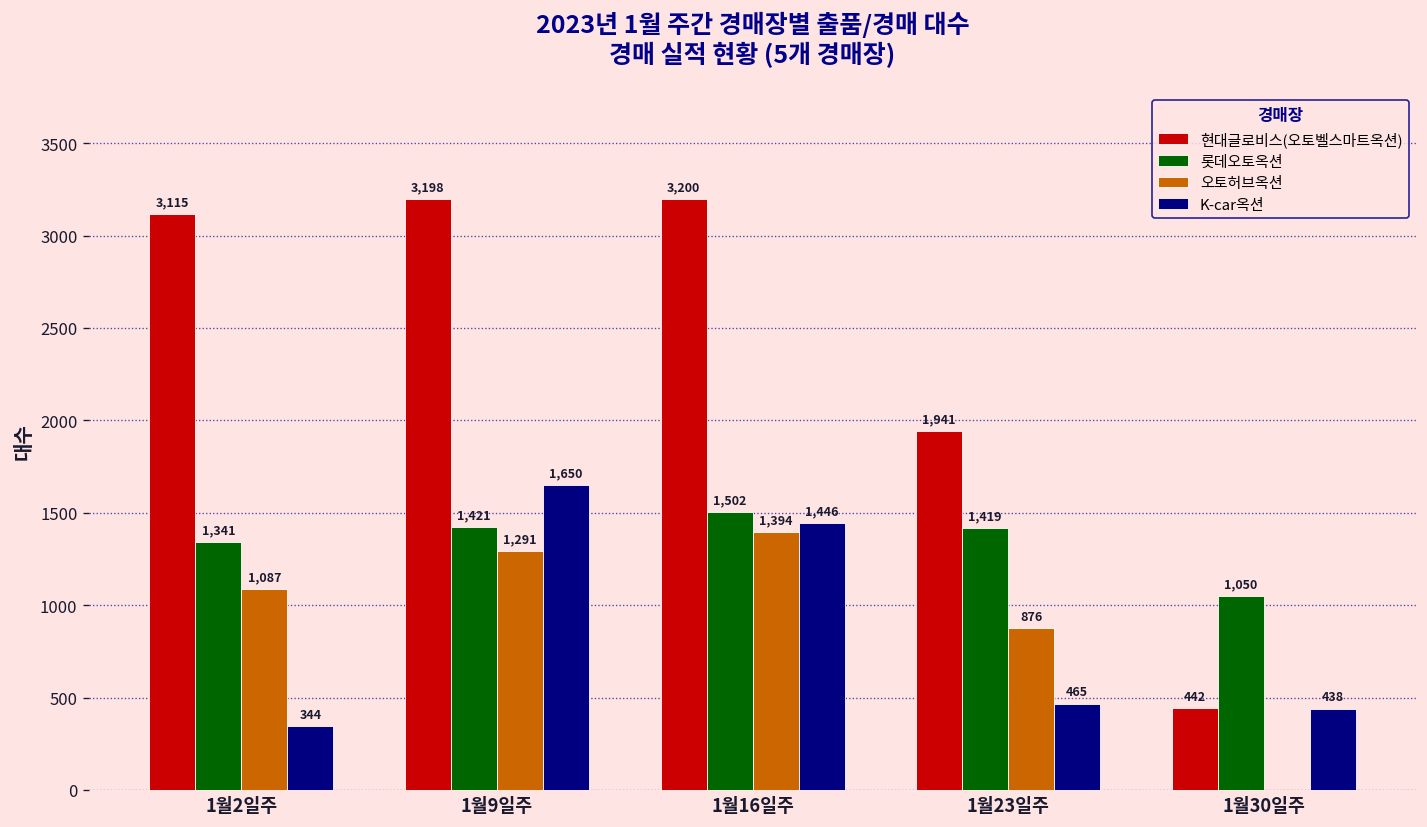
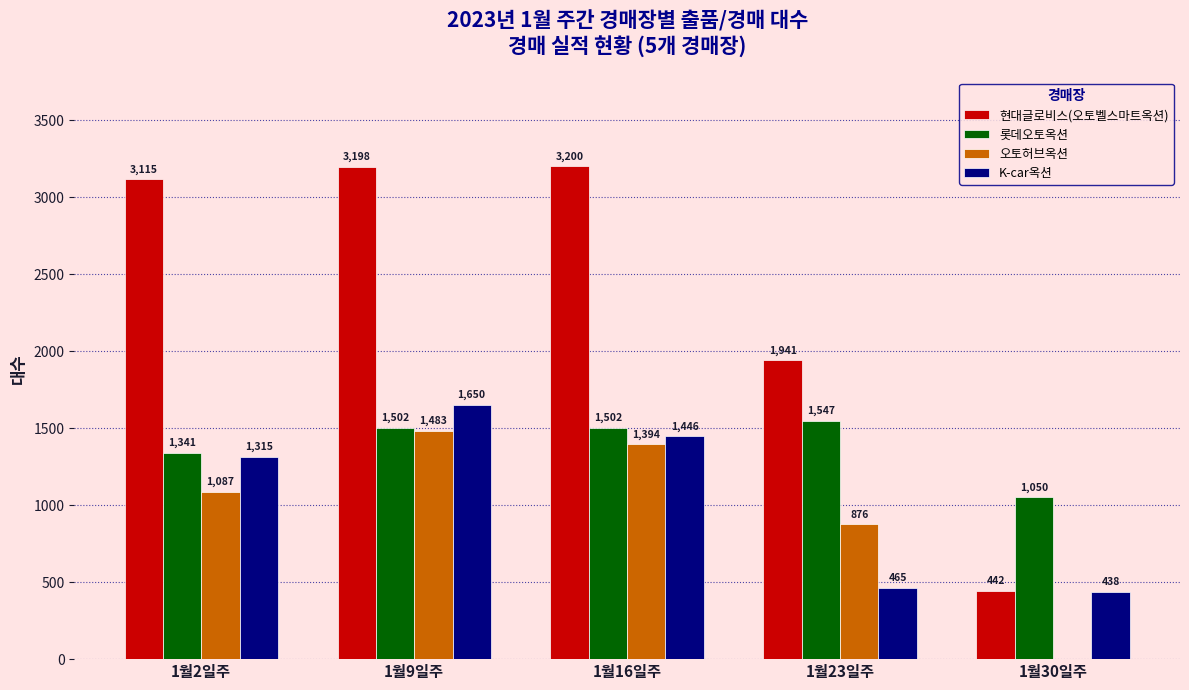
K-car옥션, 1월2일주: 344 -> 1,315
롯데오토옥션, 1월9일주: 1,421 -> 1,502
오토허브옥션, 1월9일주: 1,291 -> 1,483
롯데오토옥션, 1월23일주: 1,419 -> 1,547
